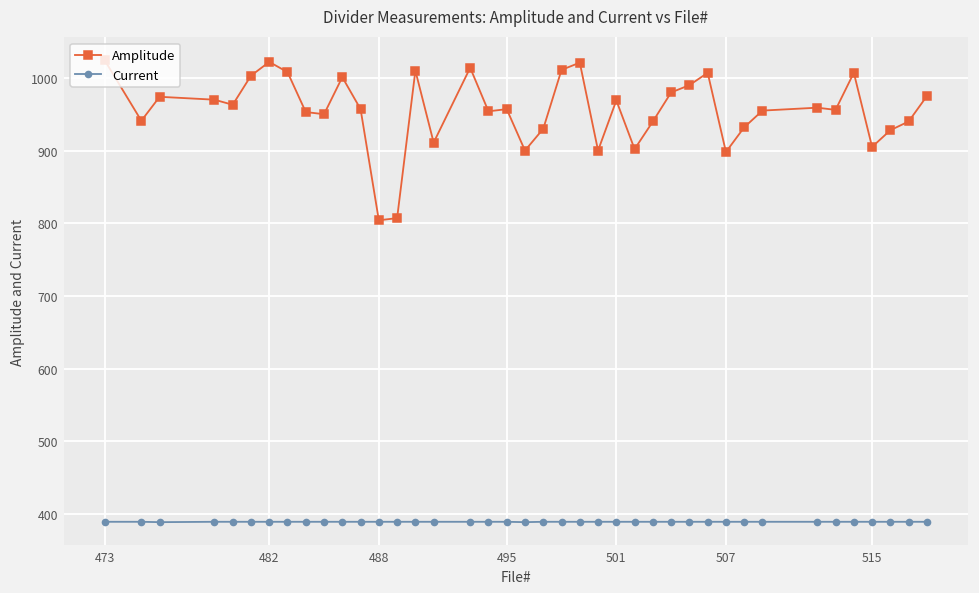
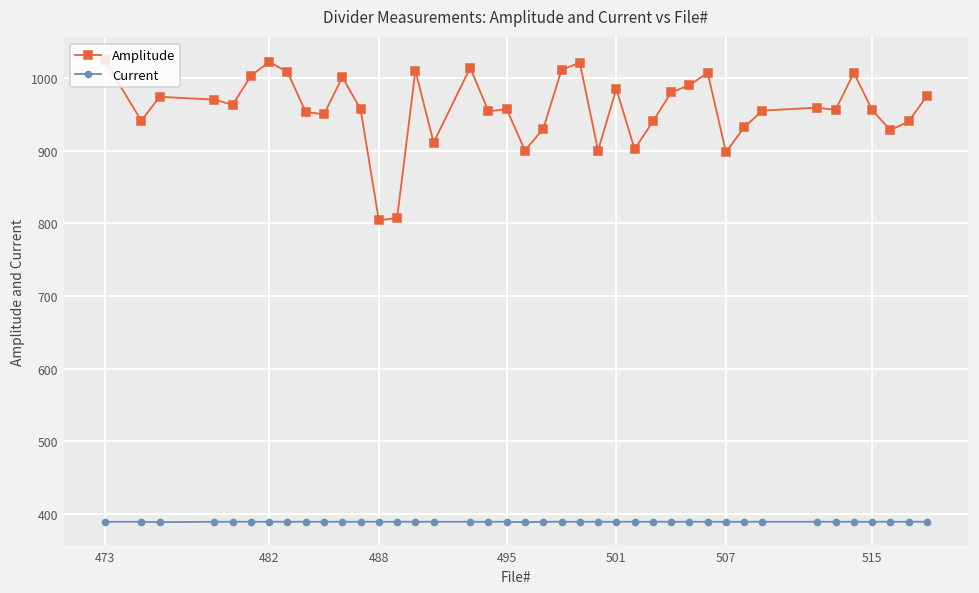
Amplitude, 501: 970 -> 990
Amplitude, 515: 910 -> 960
